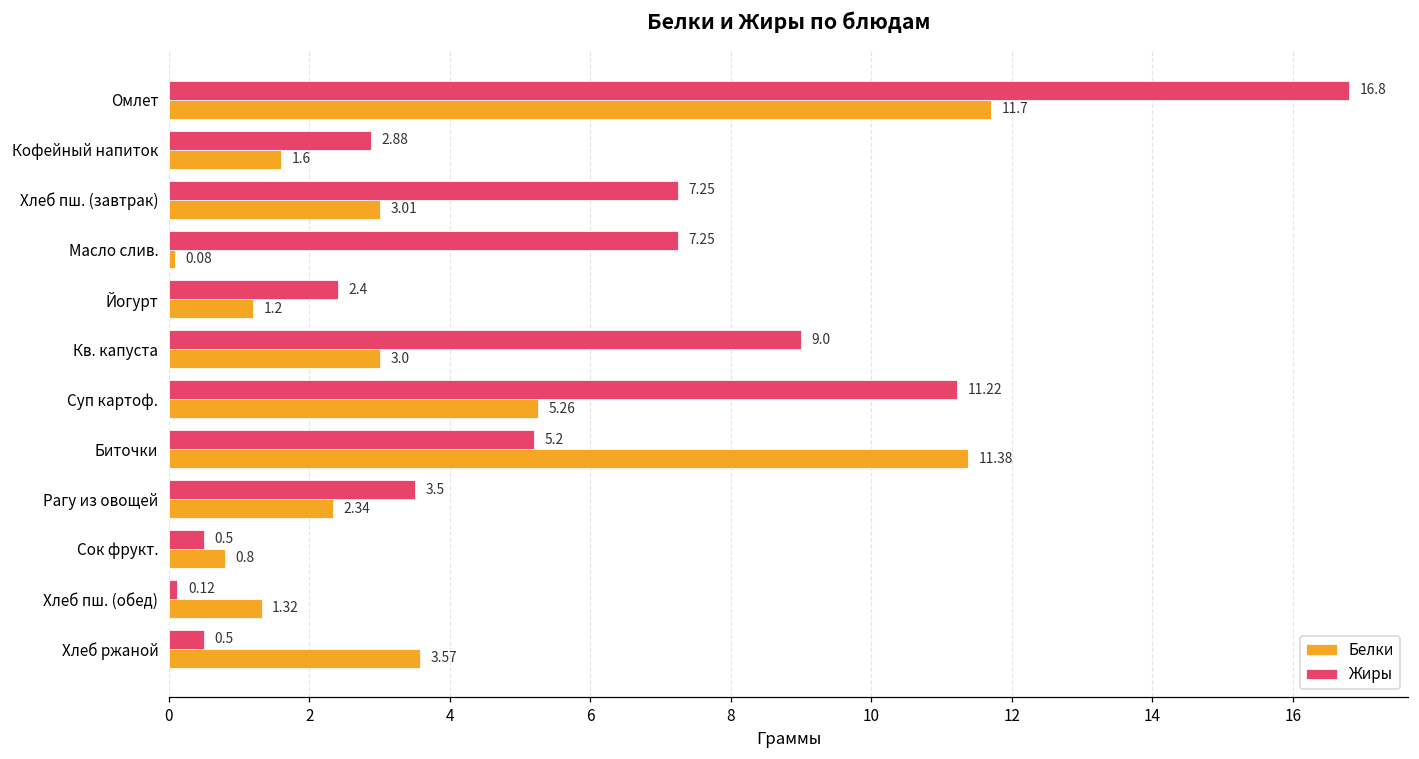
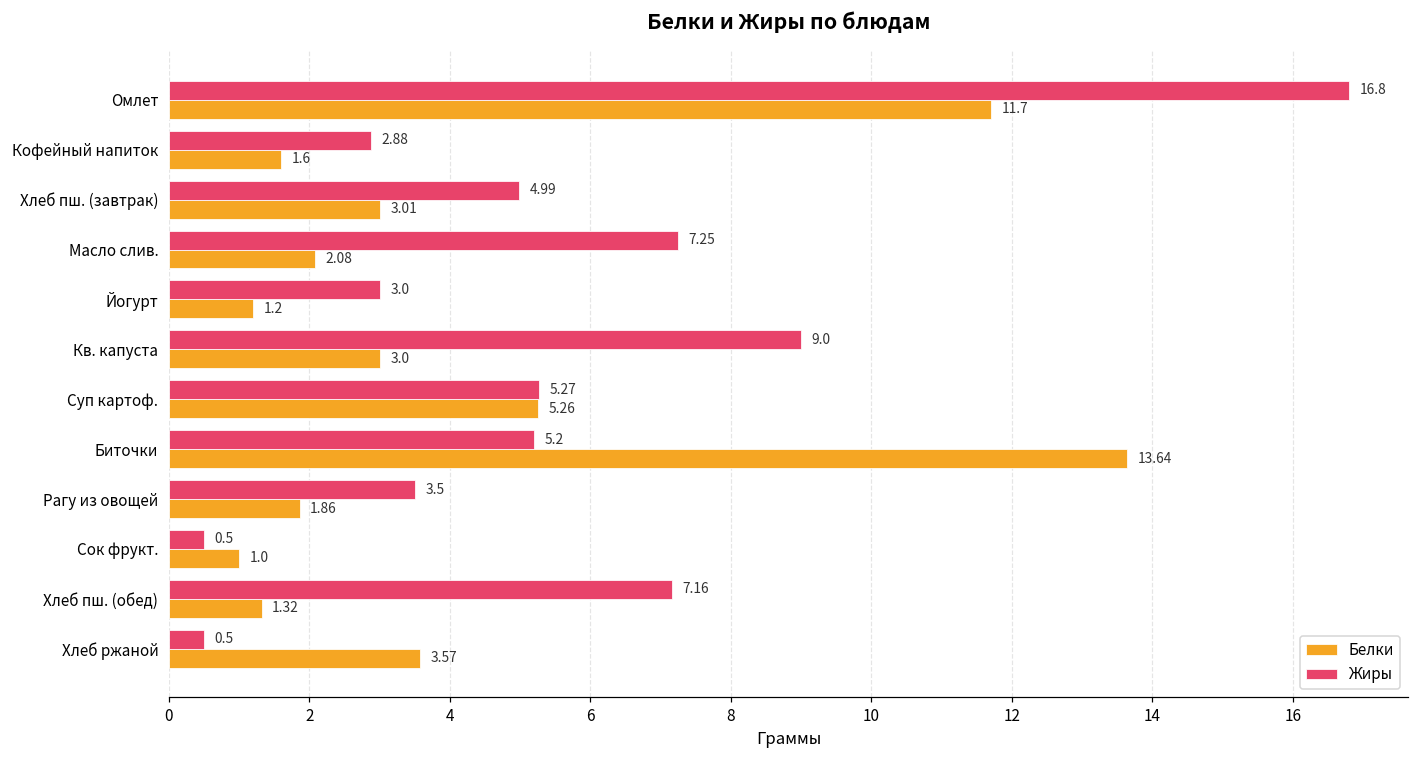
Жиры, Хлеб пш. (завтрак): 7.25 -> 4.99
Белки, Масло слив.: 0.08 -> 2.08
Жиры, Йогурт: 2.4 -> 3.0
Жиры, Суп картоф.: 11.22 -> 5.27
Белки, Биточки: 11.38 -> 13.64
Белки, Рагу из овощей: 2.34 -> 1.86
Белки, Сок фрукт.: 0.8 -> 1.0
Жиры, Хлеб пш. (обед): 0.12 -> 7.16
